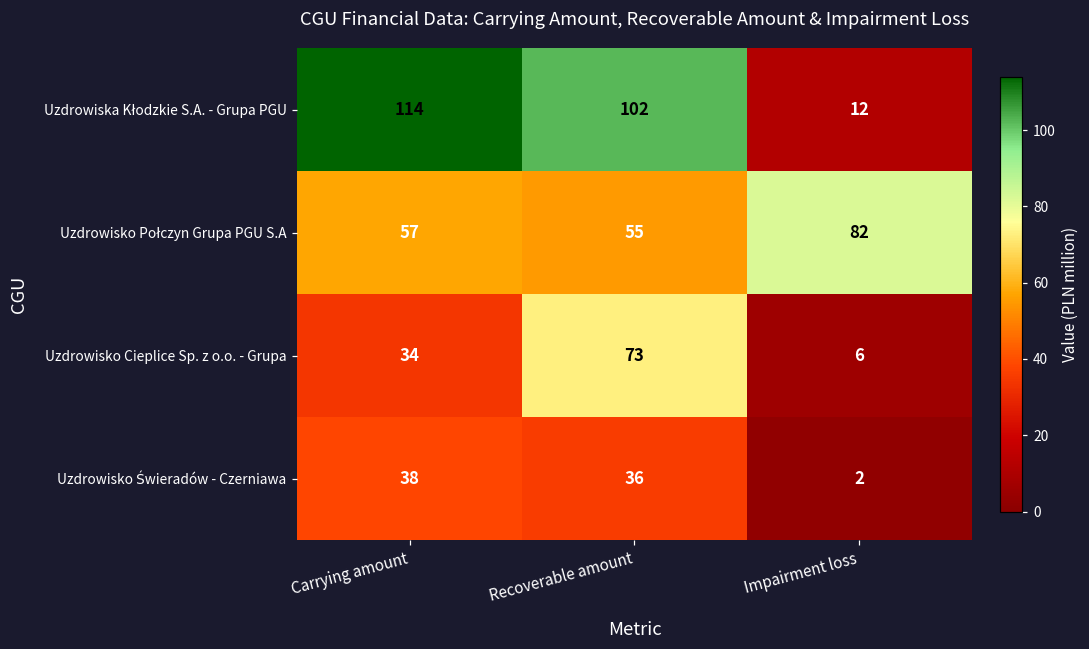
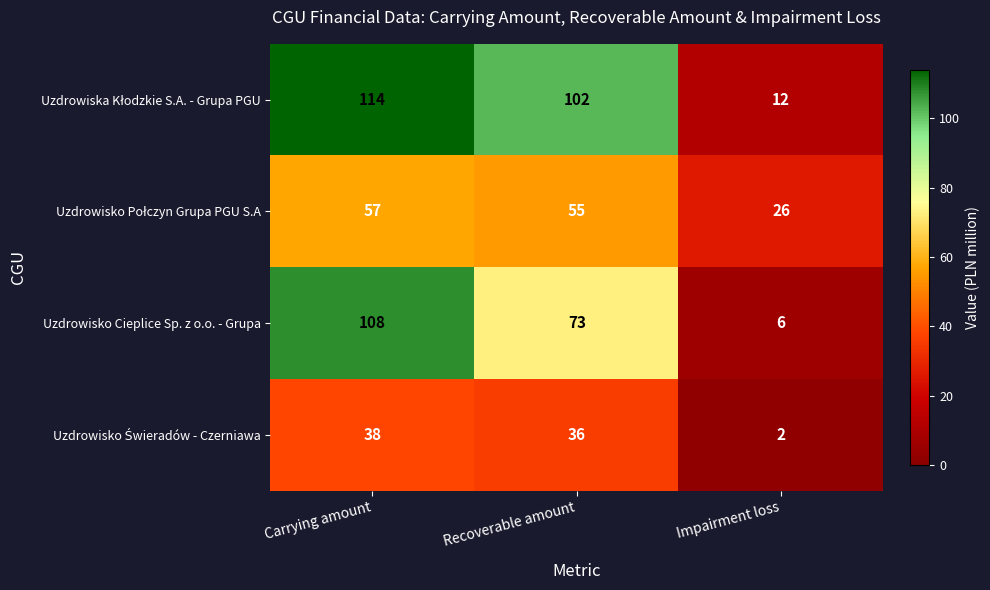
Uzdrowisko Połczyn Grupa PGU S.A, Impairment loss: 82 -> 26
Uzdrowisko Cieplice Sp. z o.o. - Grupa, Carrying amount: 34 -> 108
